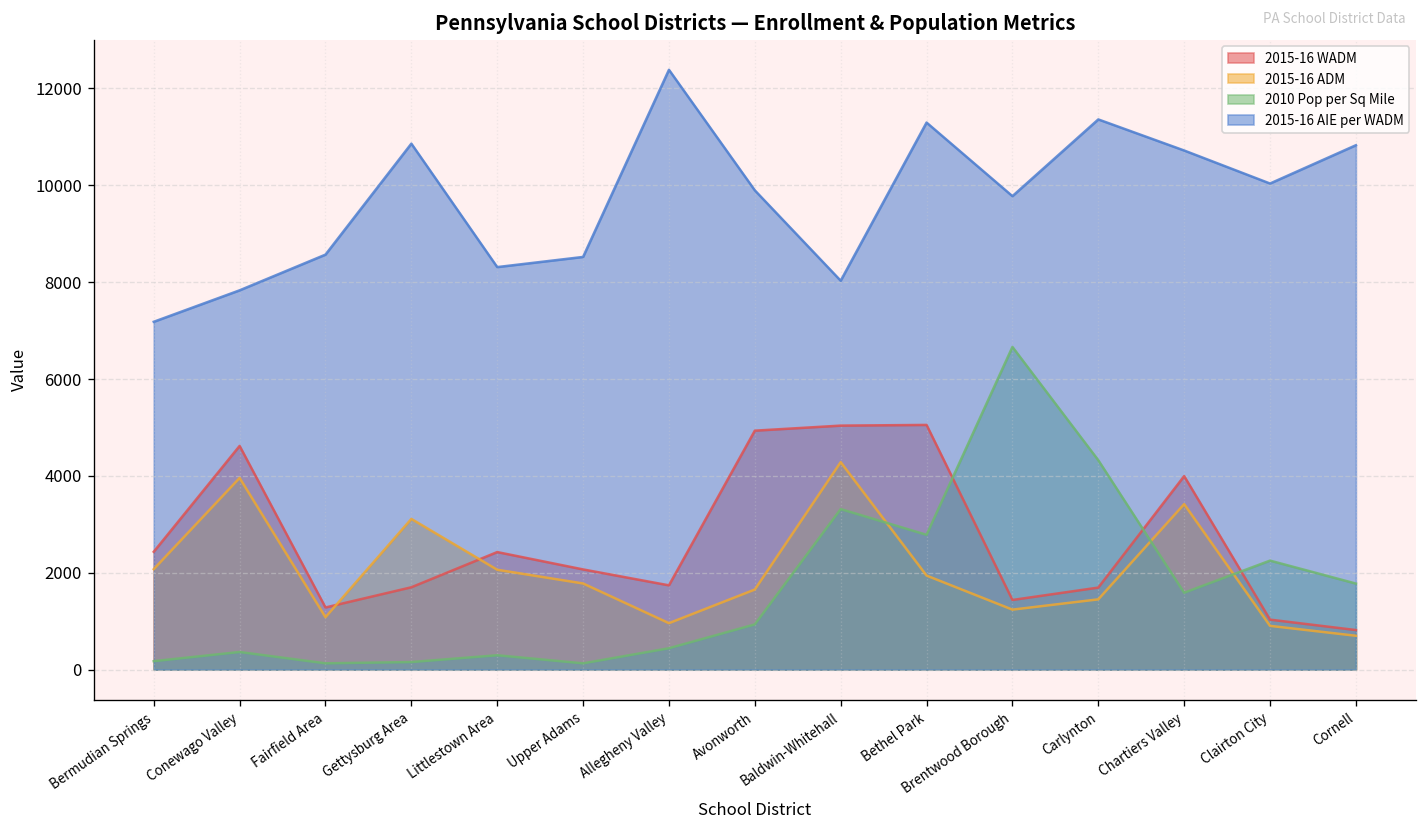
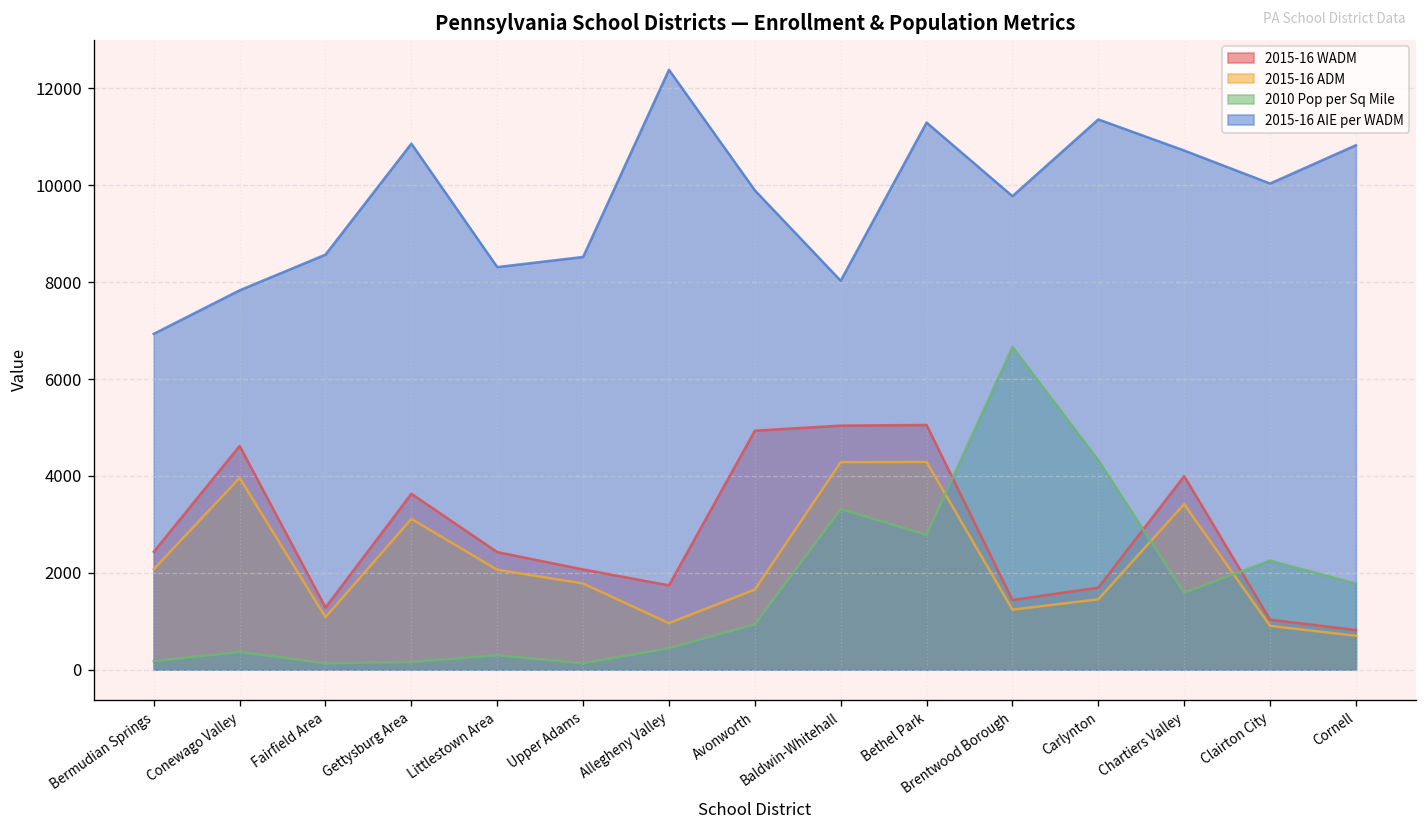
2015-16 AIE per WADM, Bermudian Springs: 7200 -> 6900
2015-16 WADM, Gettysburg Area: 1700 -> 3600
2015-16 ADM, Bethel Park: 1900 -> 4300
